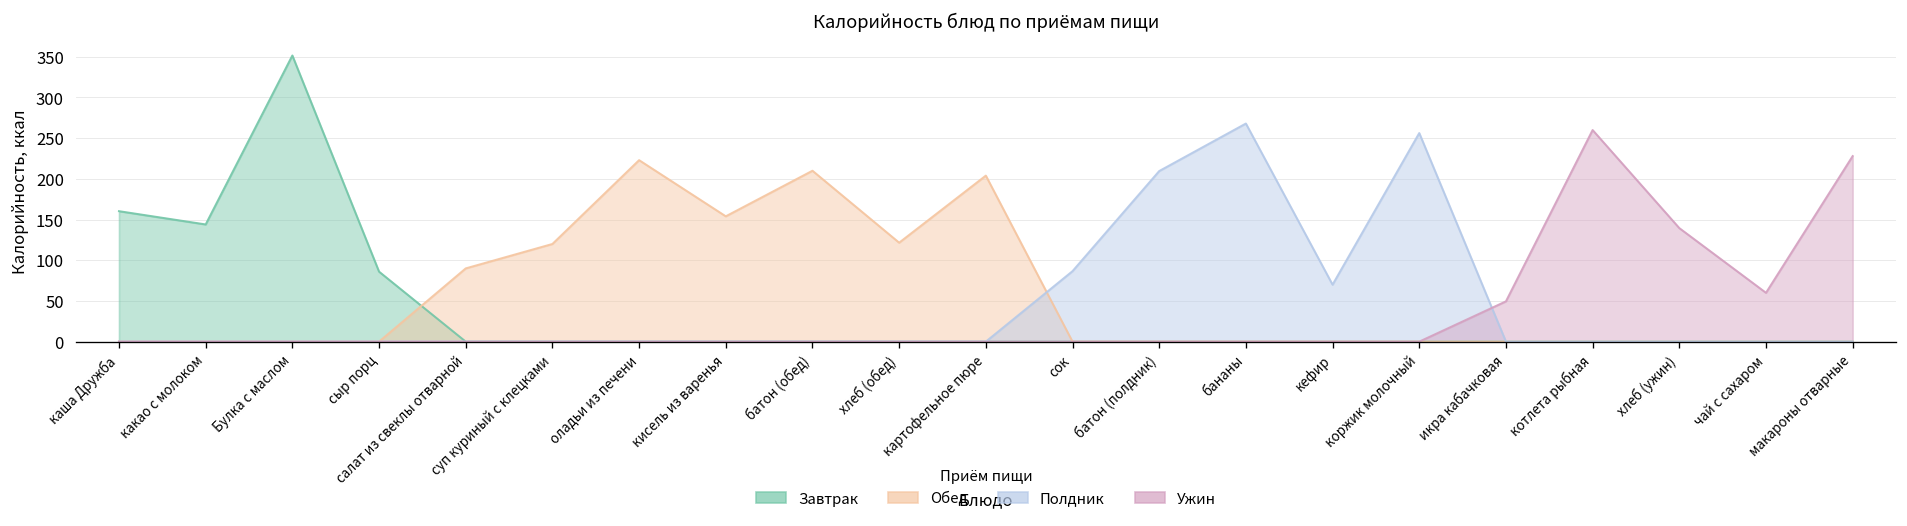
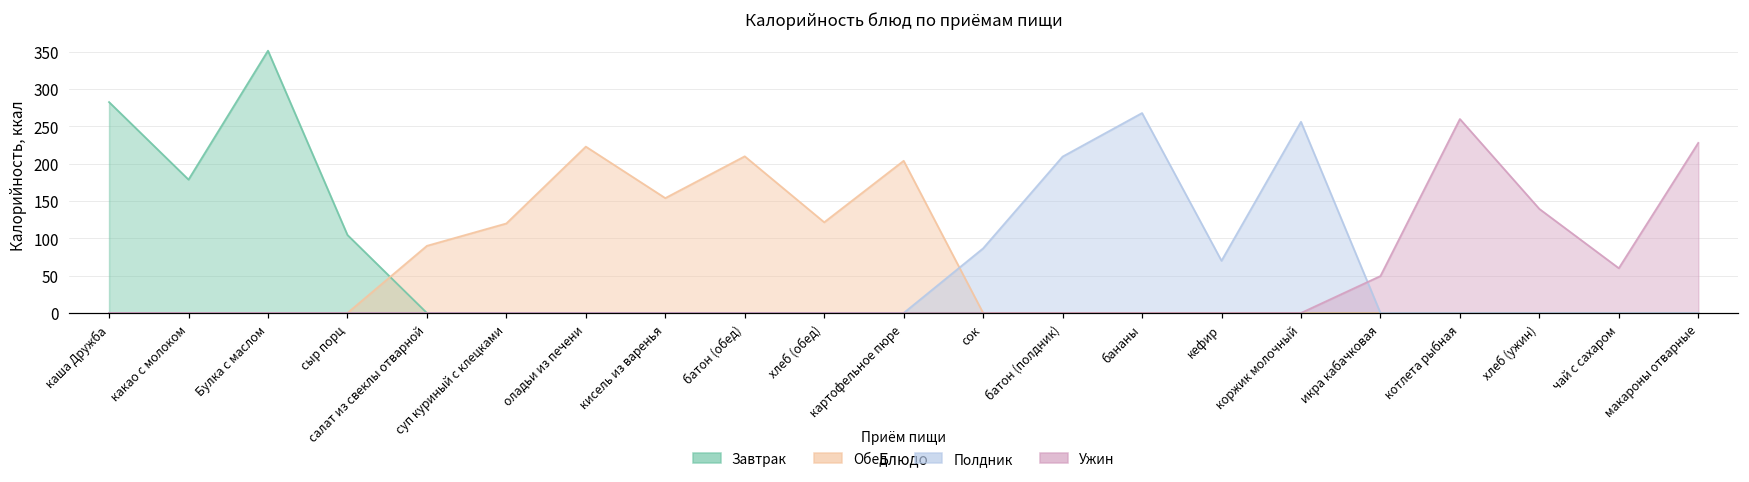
Завтрак, каша Дружба: 160 -> 280
Завтрак, какао с молоком: 140 -> 180
Завтрак, сыр порц: 90 -> 100
